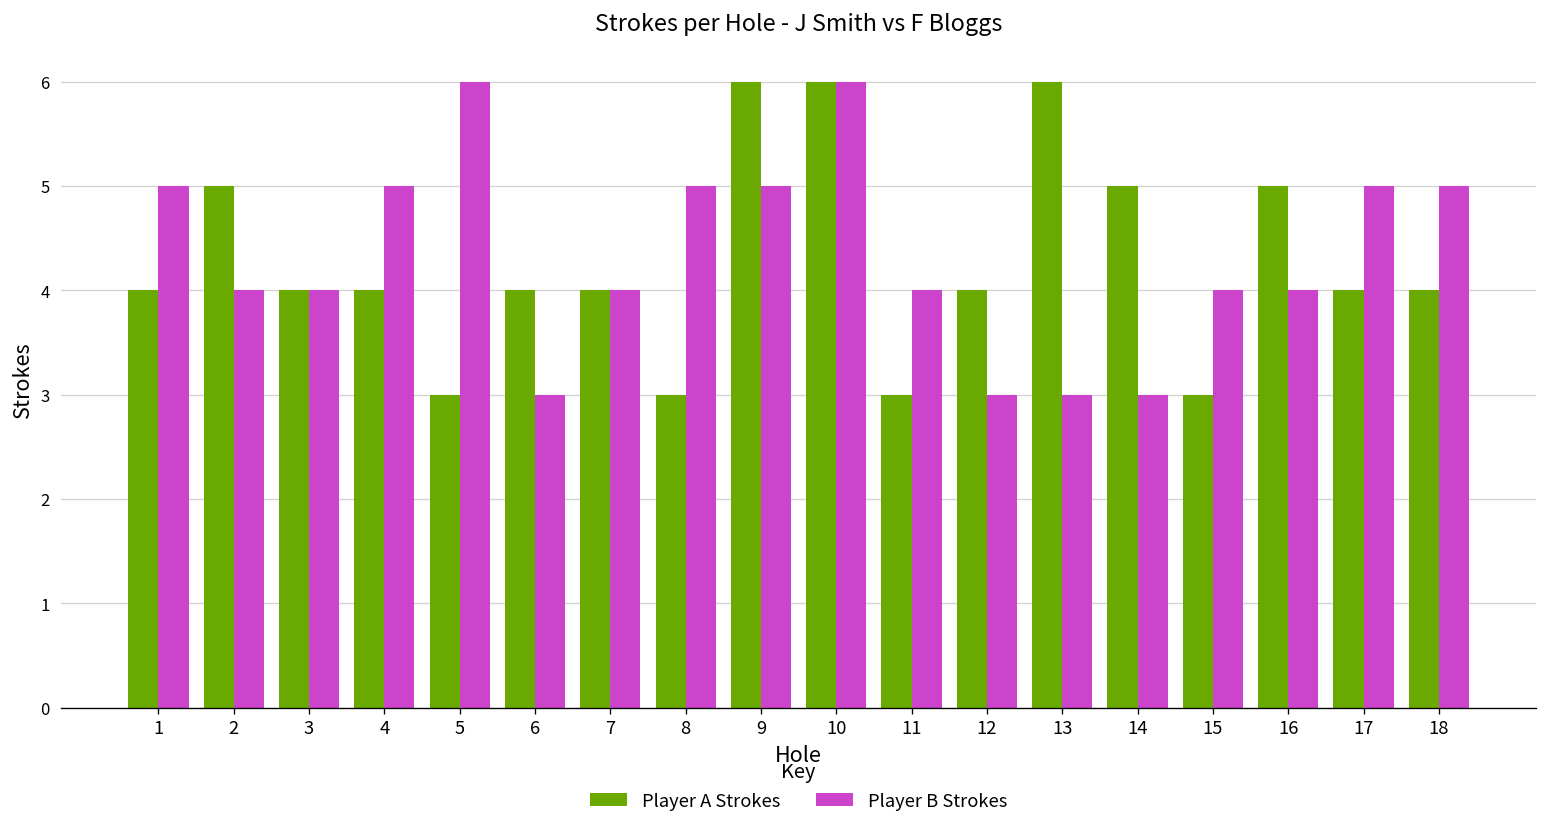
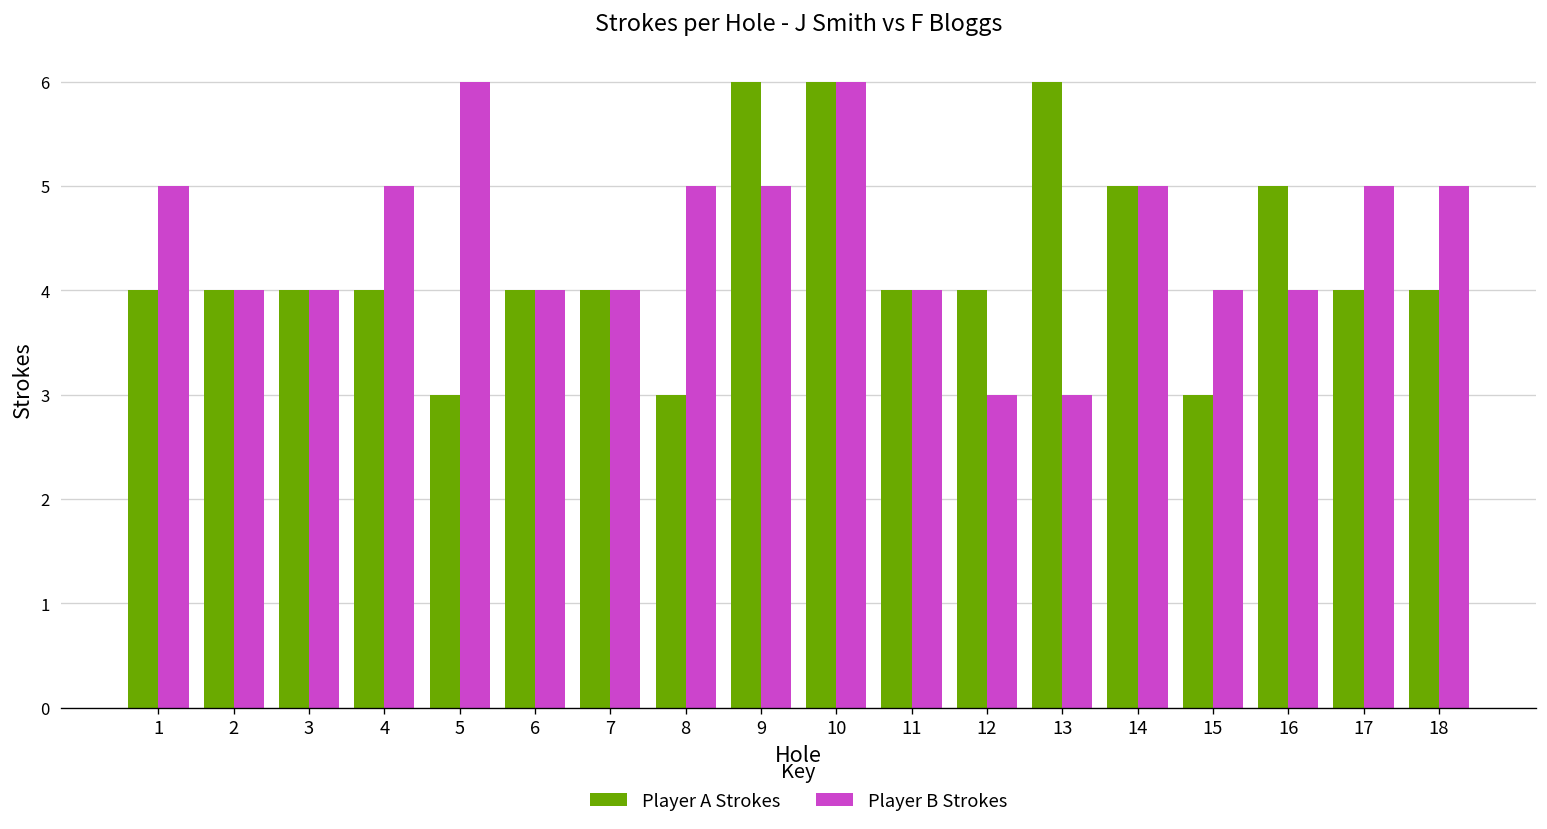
Player A Strokes, 2: 5 -> 4
Player B Strokes, 6: 3 -> 4
Player A Strokes, 11: 3 -> 4
Player B Strokes, 14: 3 -> 5
